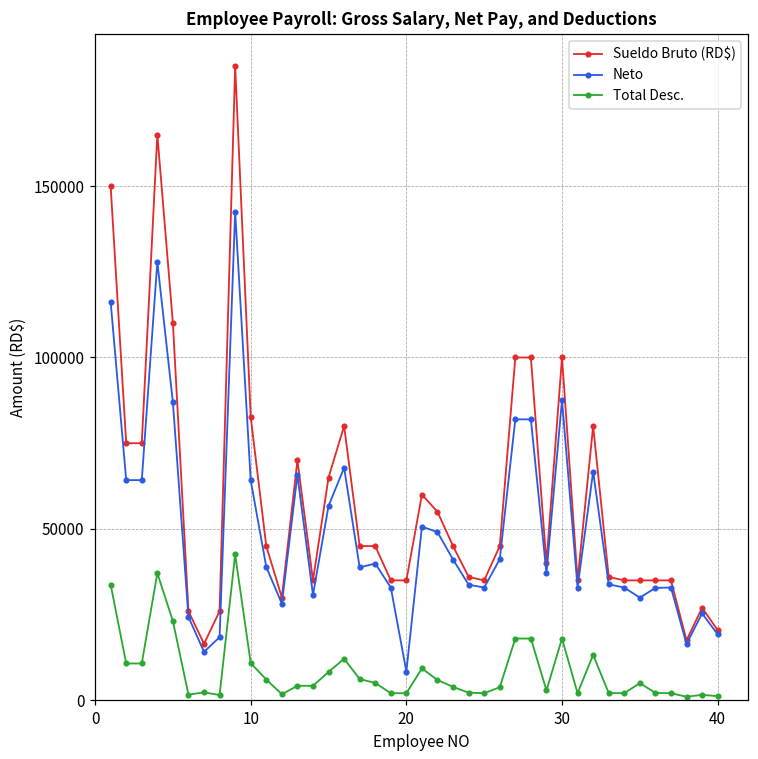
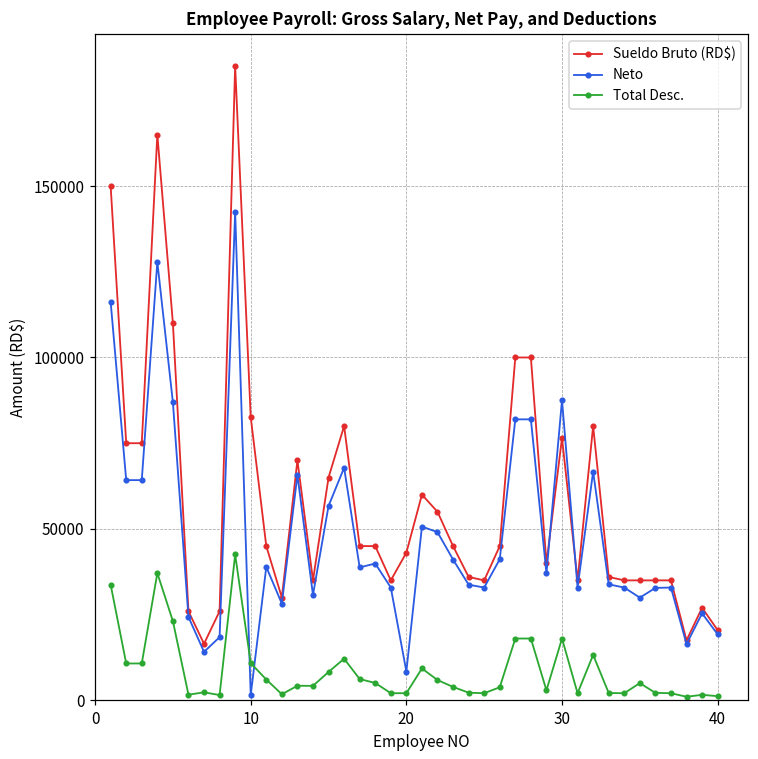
Neto, 10: 64000 -> 2000
Sueldo Bruto (RD$), 20: 35000 -> 43000
Sueldo Bruto (RD$), 30: 100000 -> 77000
